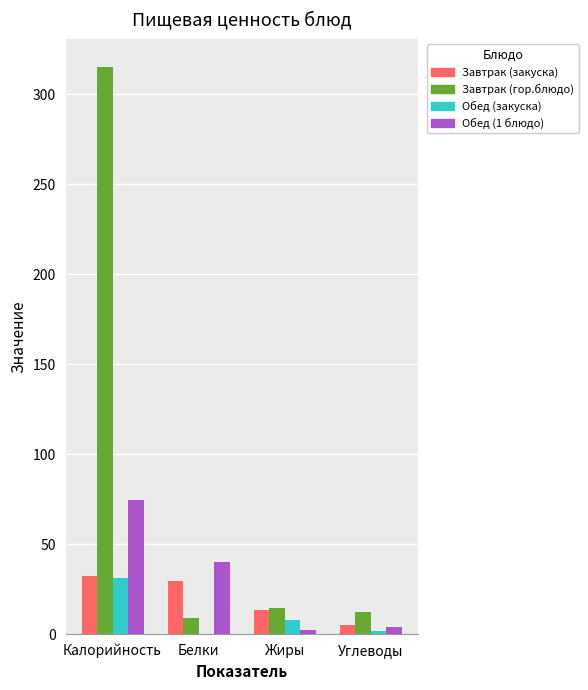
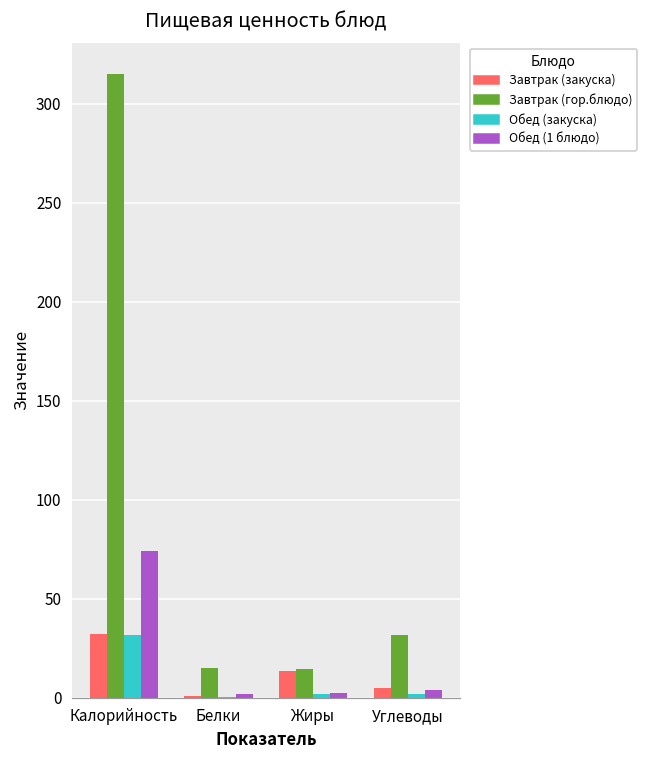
Завтрак (закуска), Белки: 30 -> 1
Завтрак (гор.блюдо), Белки: 9 -> 15
Обед (1 блюдо), Белки: 40 -> 2
Обед (закуска), Жиры: 8 -> 2
Завтрак (гор.блюдо), Углеводы: 13 -> 32
